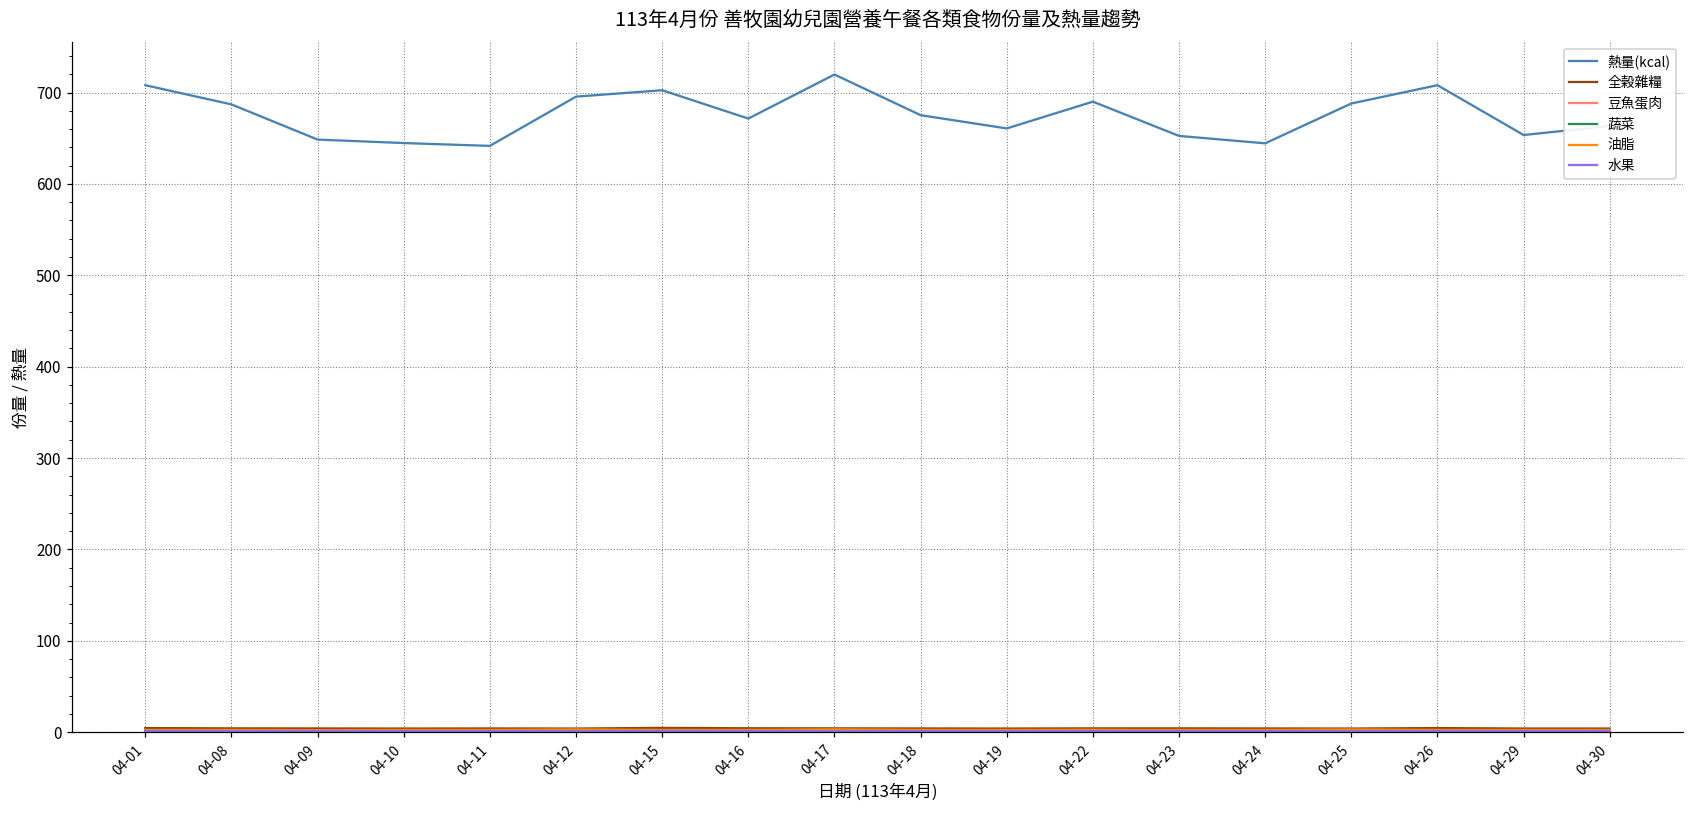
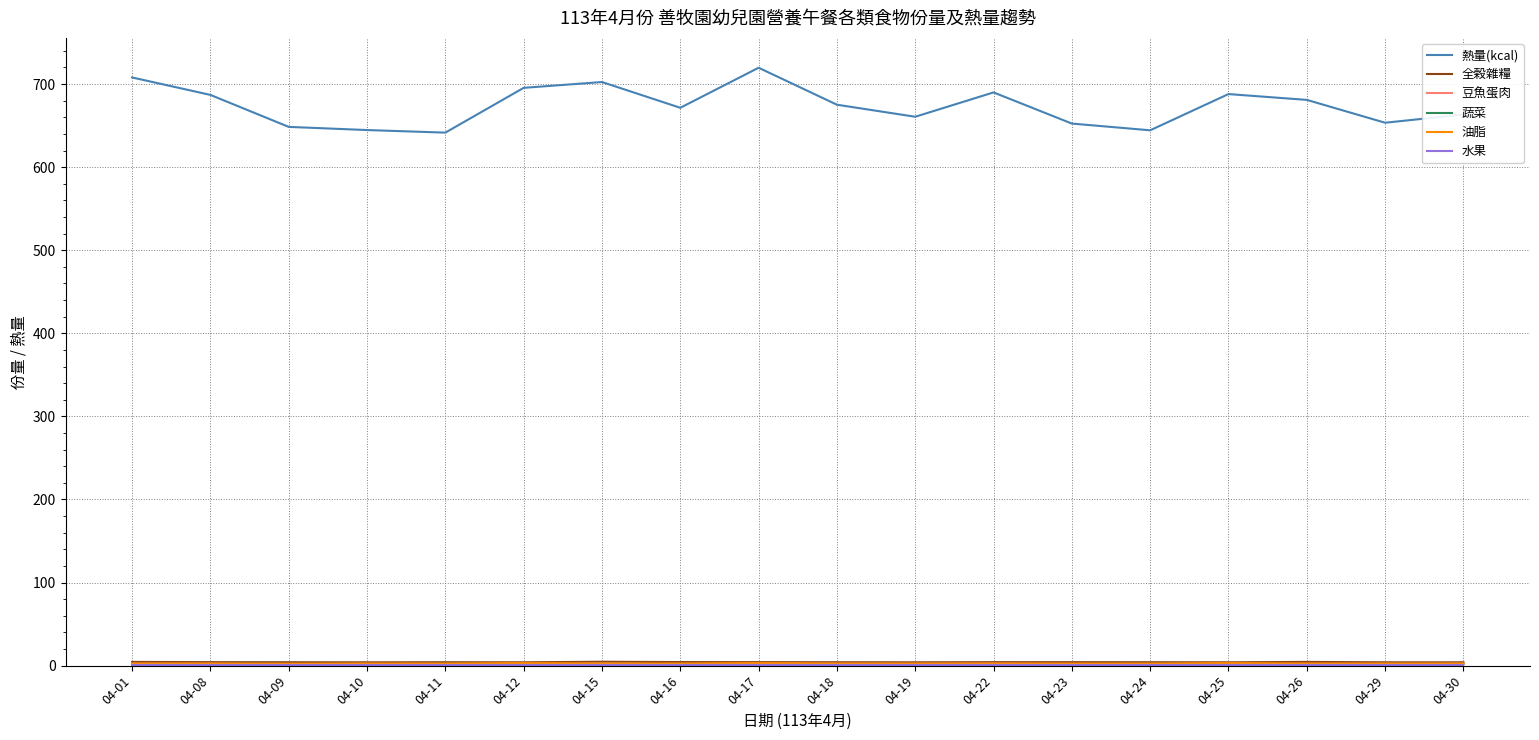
熱量(kcal), 04-26: 710 -> 680
